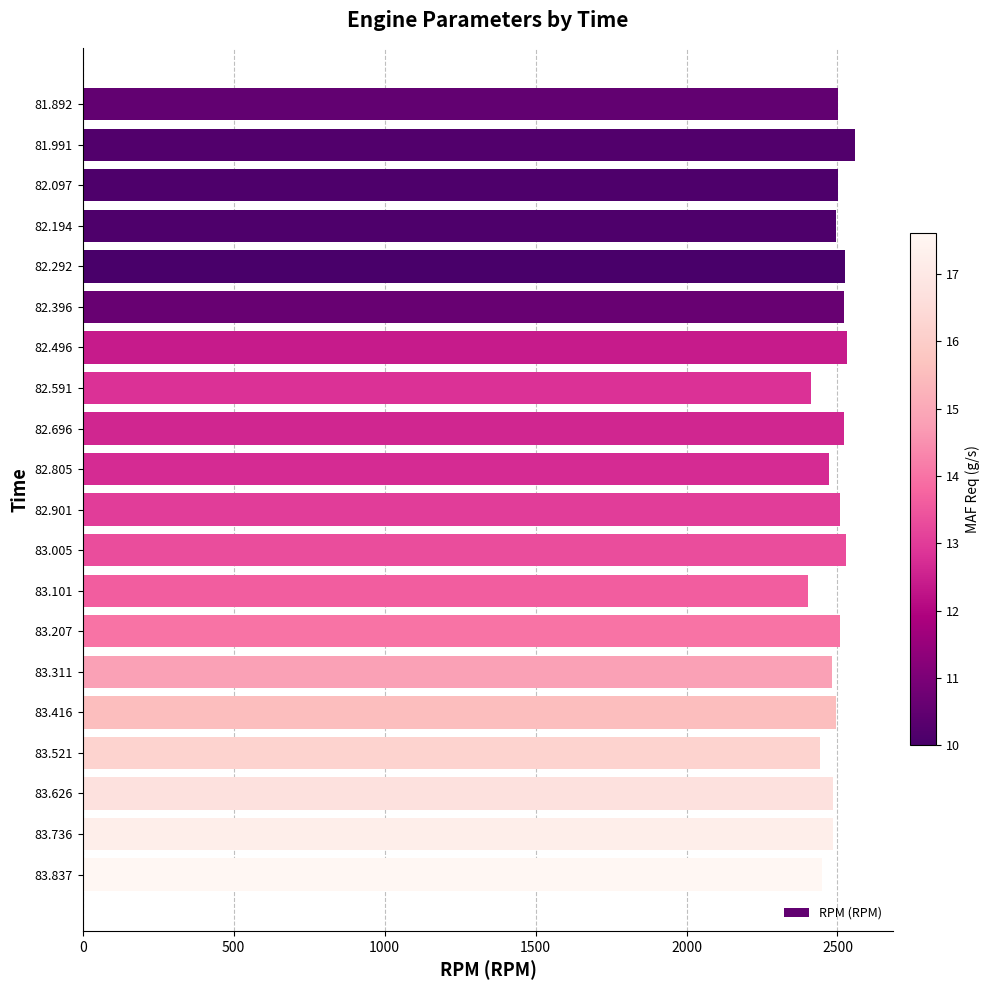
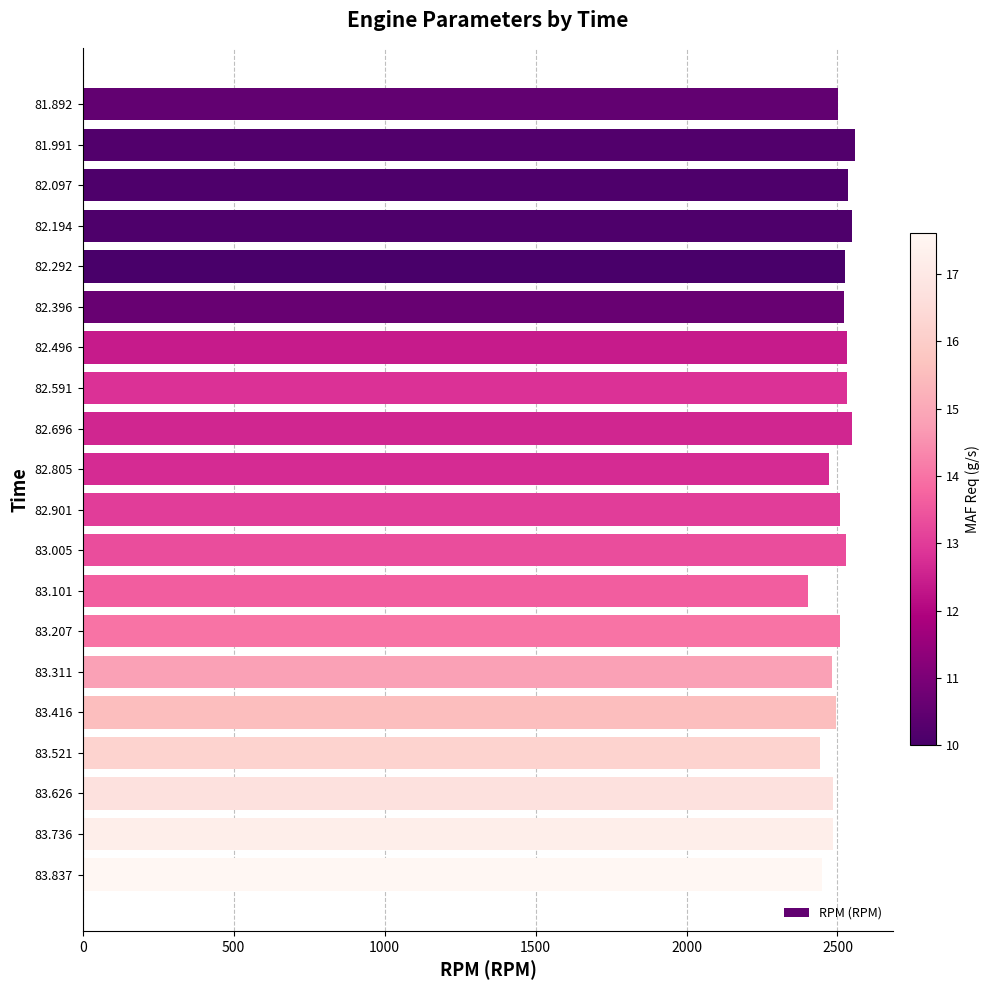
82.097: 2500 -> 2540
82.194: 2500 -> 2550
82.591: 2410 -> 2530
82.696: 2520 -> 2550
